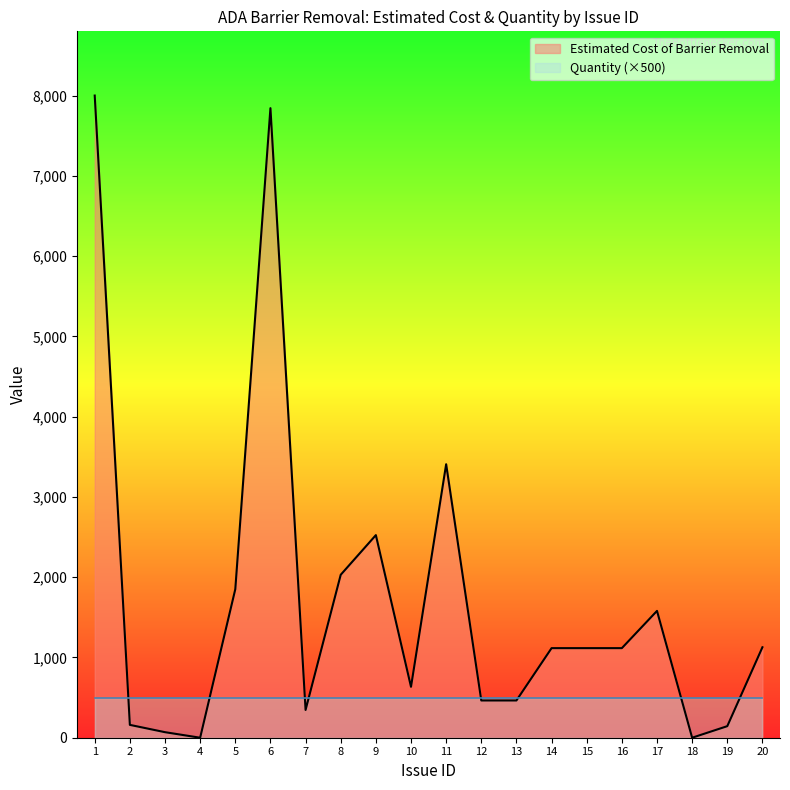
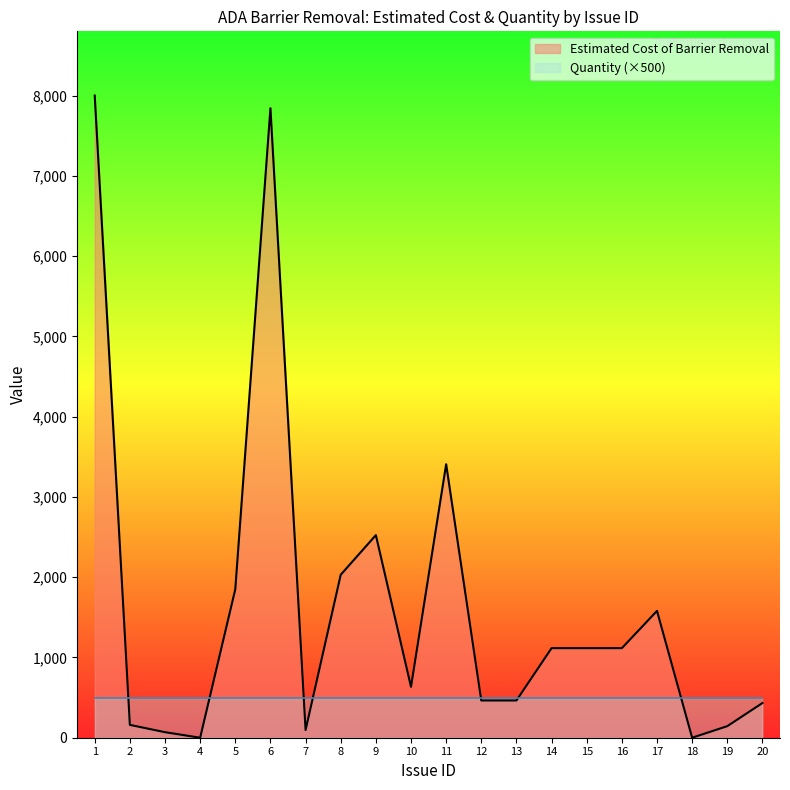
Estimated Cost of Barrier Removal, 7: 300 -> 100
Estimated Cost of Barrier Removal, 20: 1,100 -> 400
